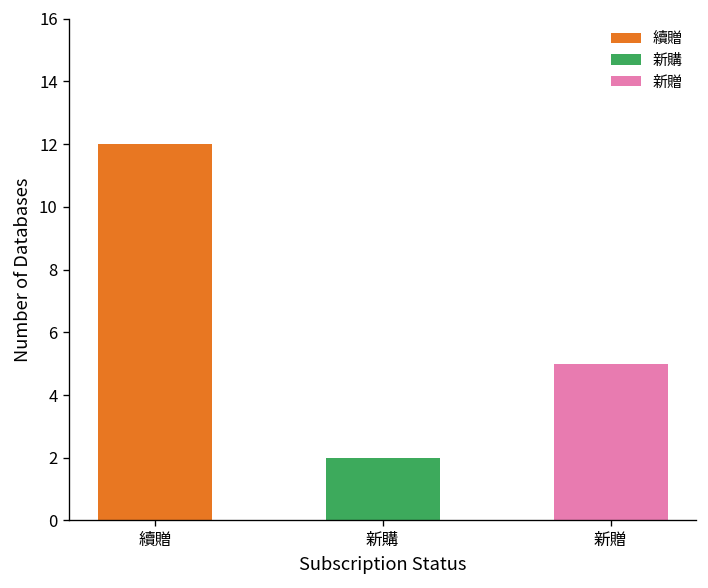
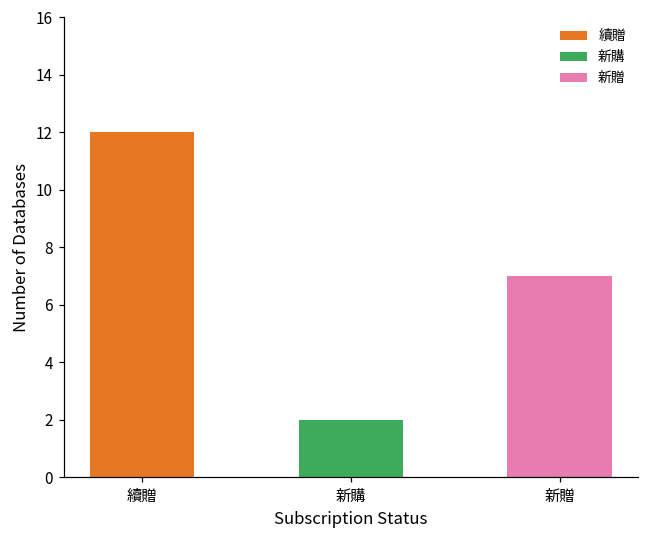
新贈: 5 -> 7
